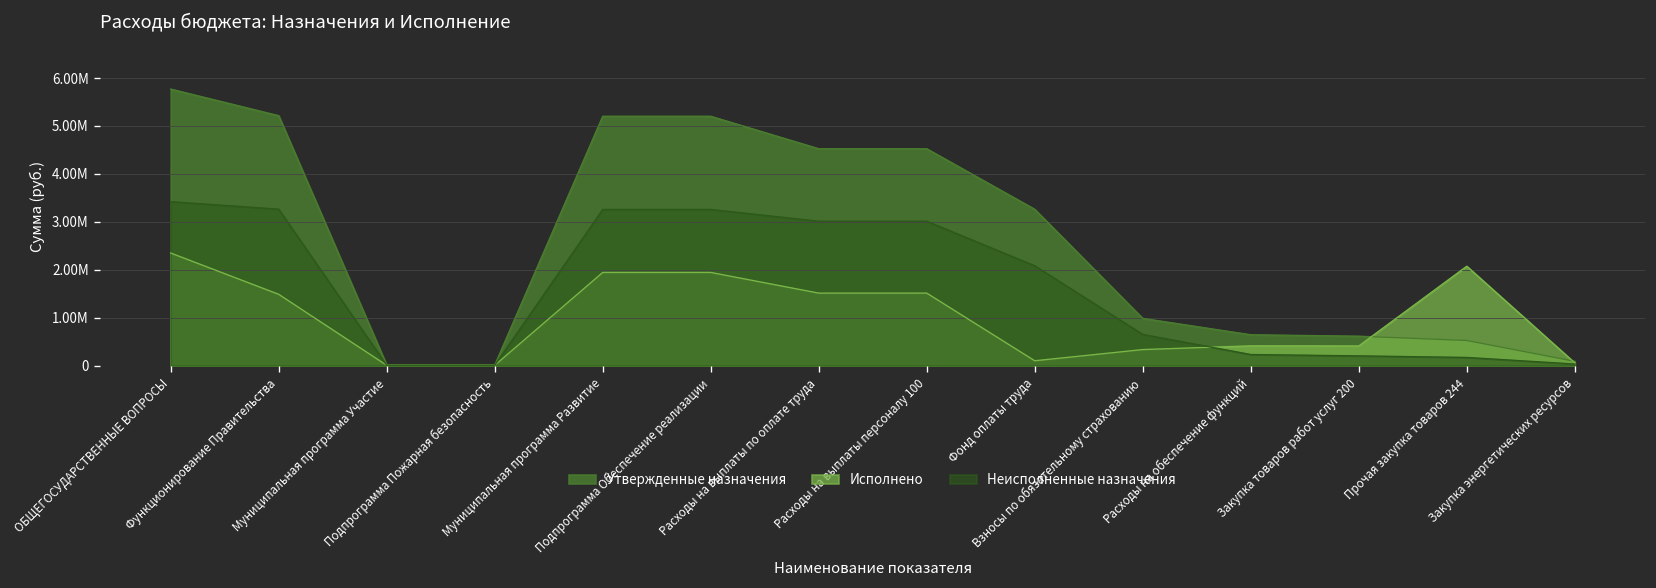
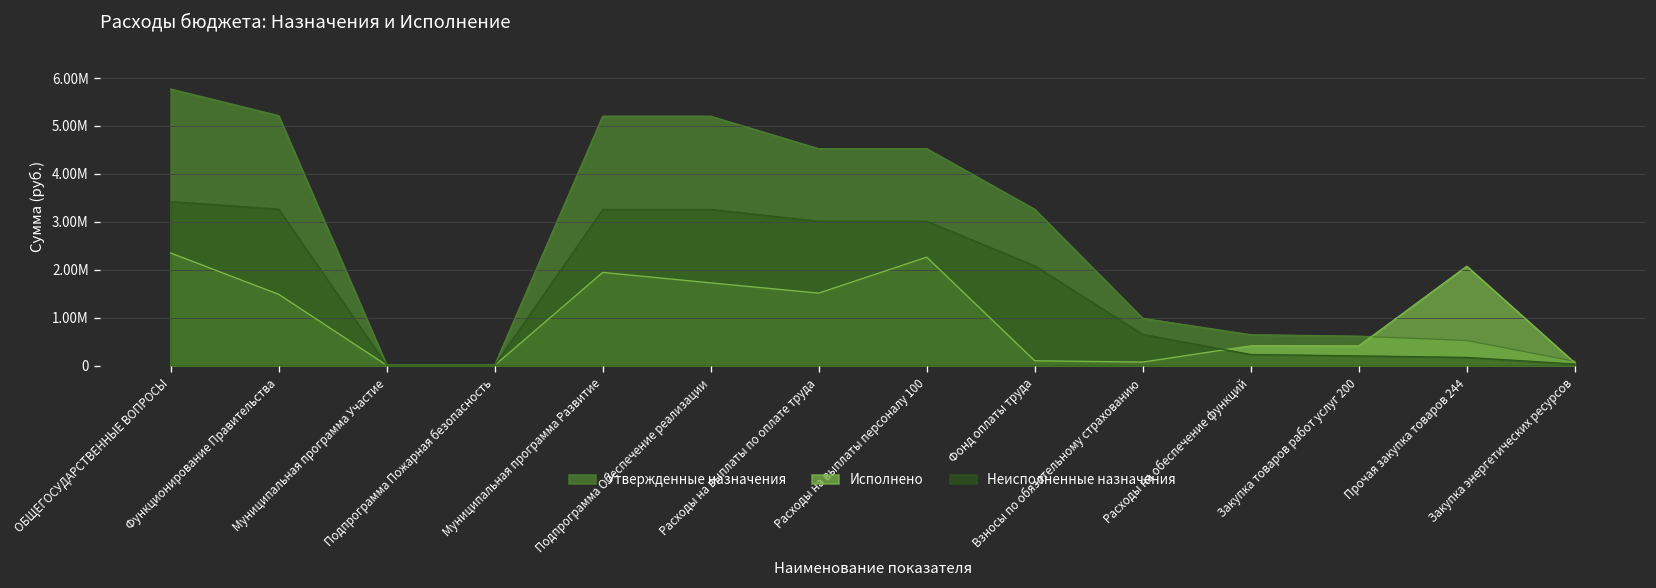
Исполнено, Подпрограмма Обеспечение реализации: 1900000 -> 1700000
Исполнено, Расходы на выплаты персоналу 100: 1500000 -> 2300000
Исполнено, Взносы по обязательному страхованию: 300000 -> 100000
